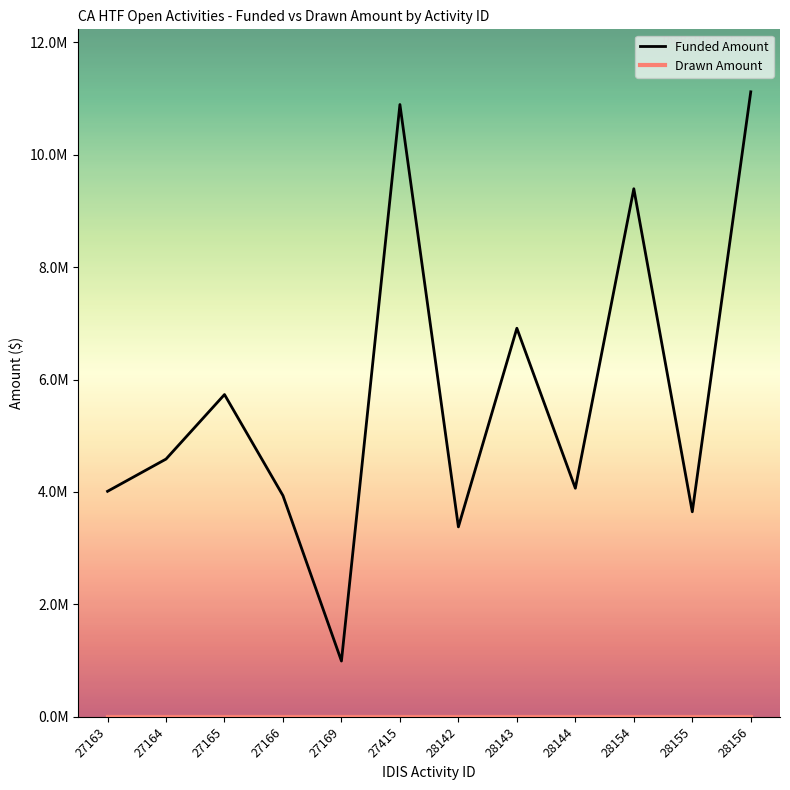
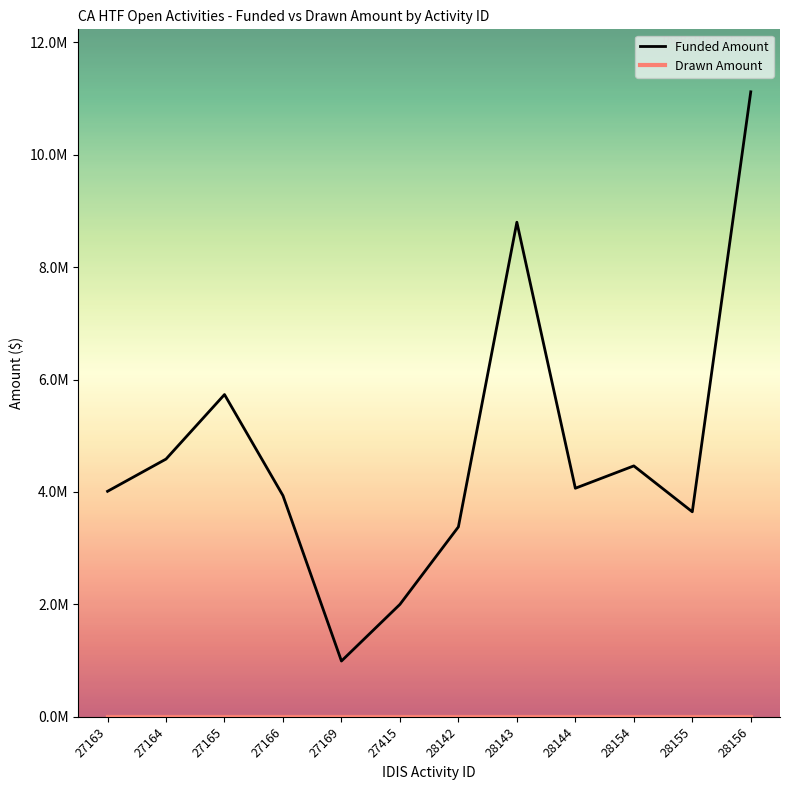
Funded Amount, 27415: 10900000 -> 2000000
Funded Amount, 28143: 6900000 -> 8800000
Funded Amount, 28154: 9400000 -> 4500000
